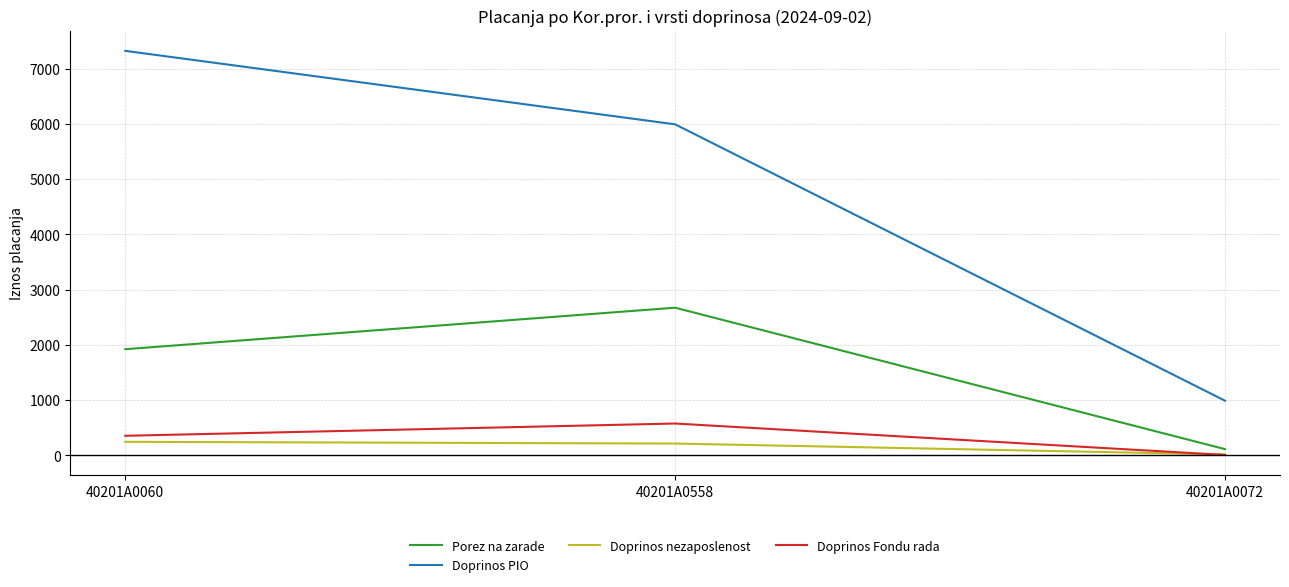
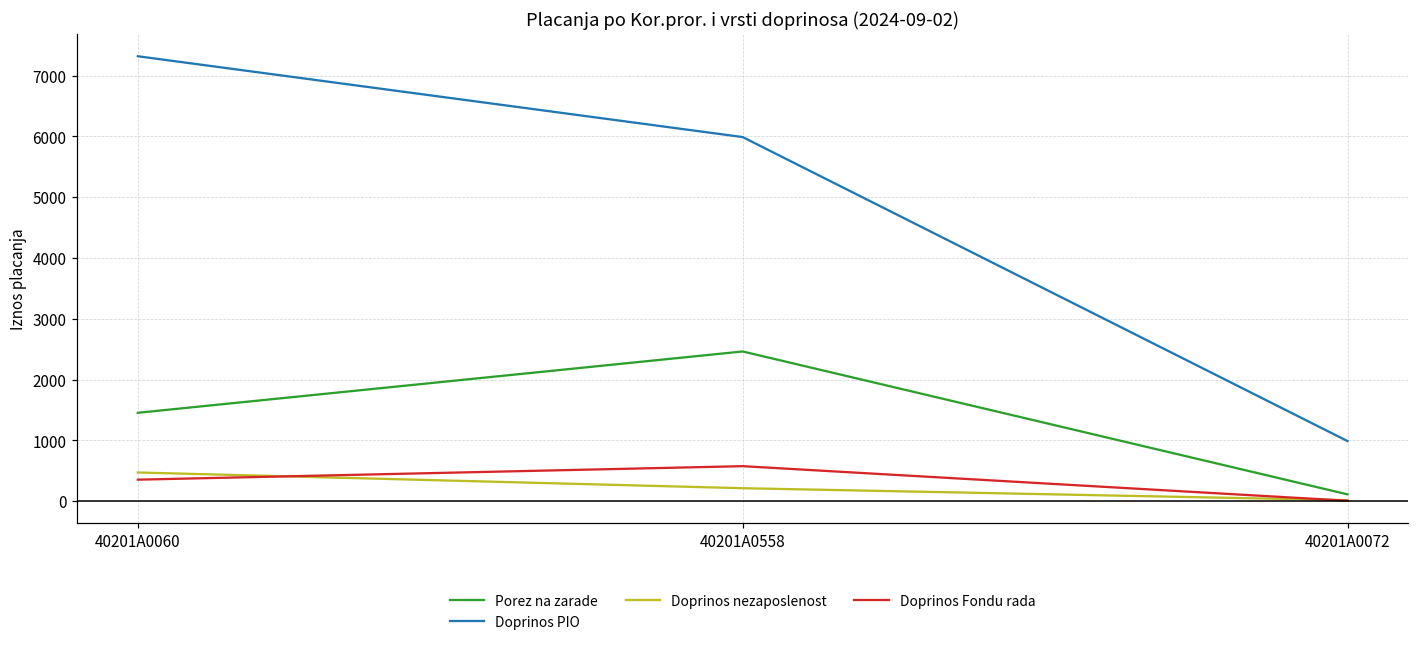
Porez na zarade, 40201A0060: 1900 -> 1500
Doprinos nezaposlenost, 40201A0060: 200 -> 500
Porez na zarade, 40201A0558: 2700 -> 2500
